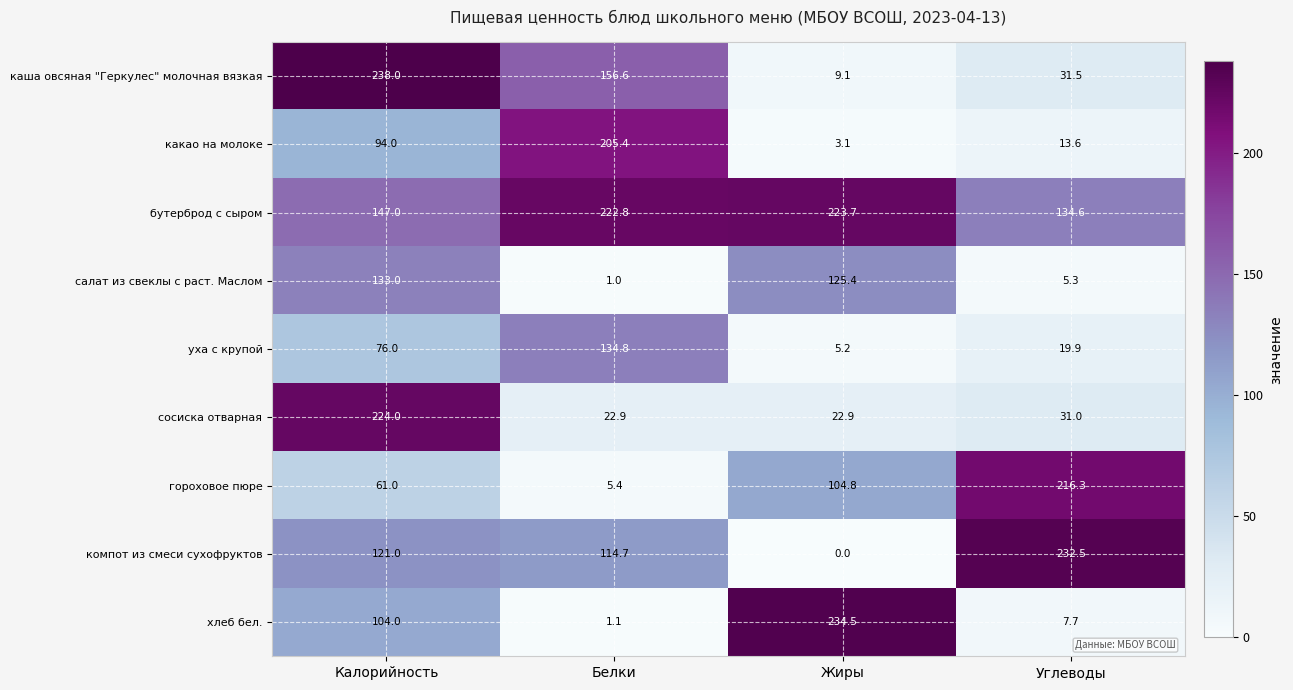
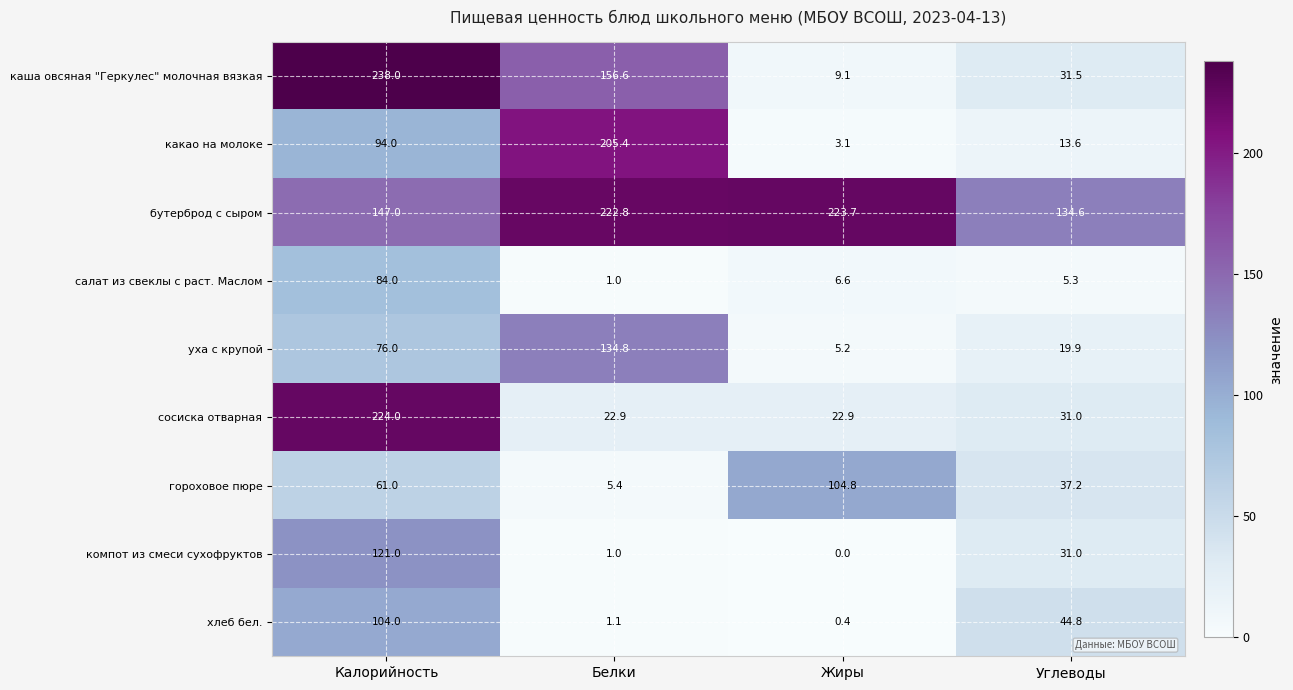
салат из свеклы с раст. Маслом, Калорийность: 133.0 -> 84.0
салат из свеклы с раст. Маслом, Жиры: 125.4 -> 6.6
гороховое пюре, Углеводы: 216.3 -> 37.2
компот из смеси сухофруктов, Белки: 114.7 -> 1.0
компот из смеси сухофруктов, Углеводы: 232.5 -> 31.0
хлеб бел., Жиры: 234.5 -> 0.4
хлеб бел., Углеводы: 7.7 -> 44.8
